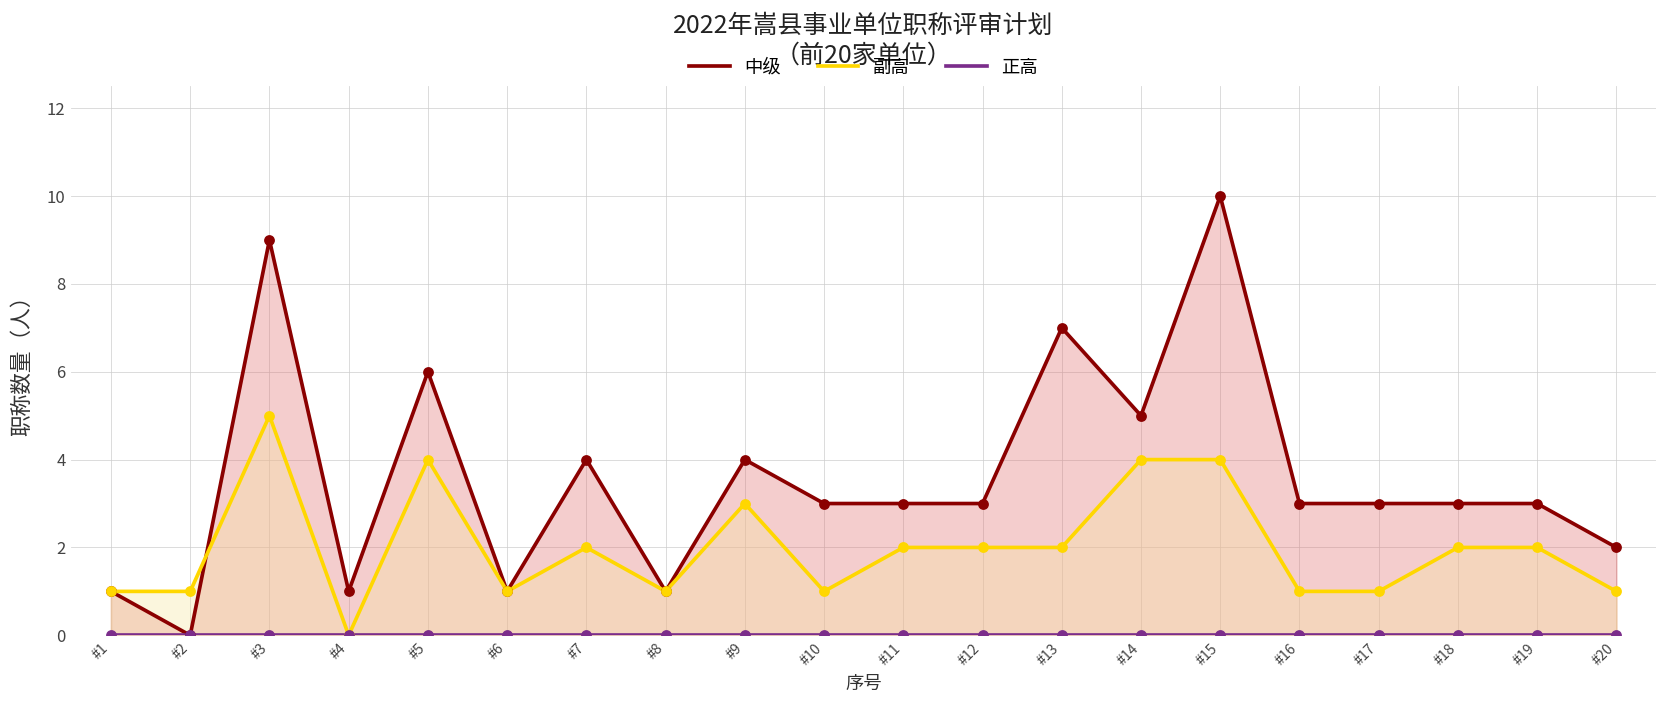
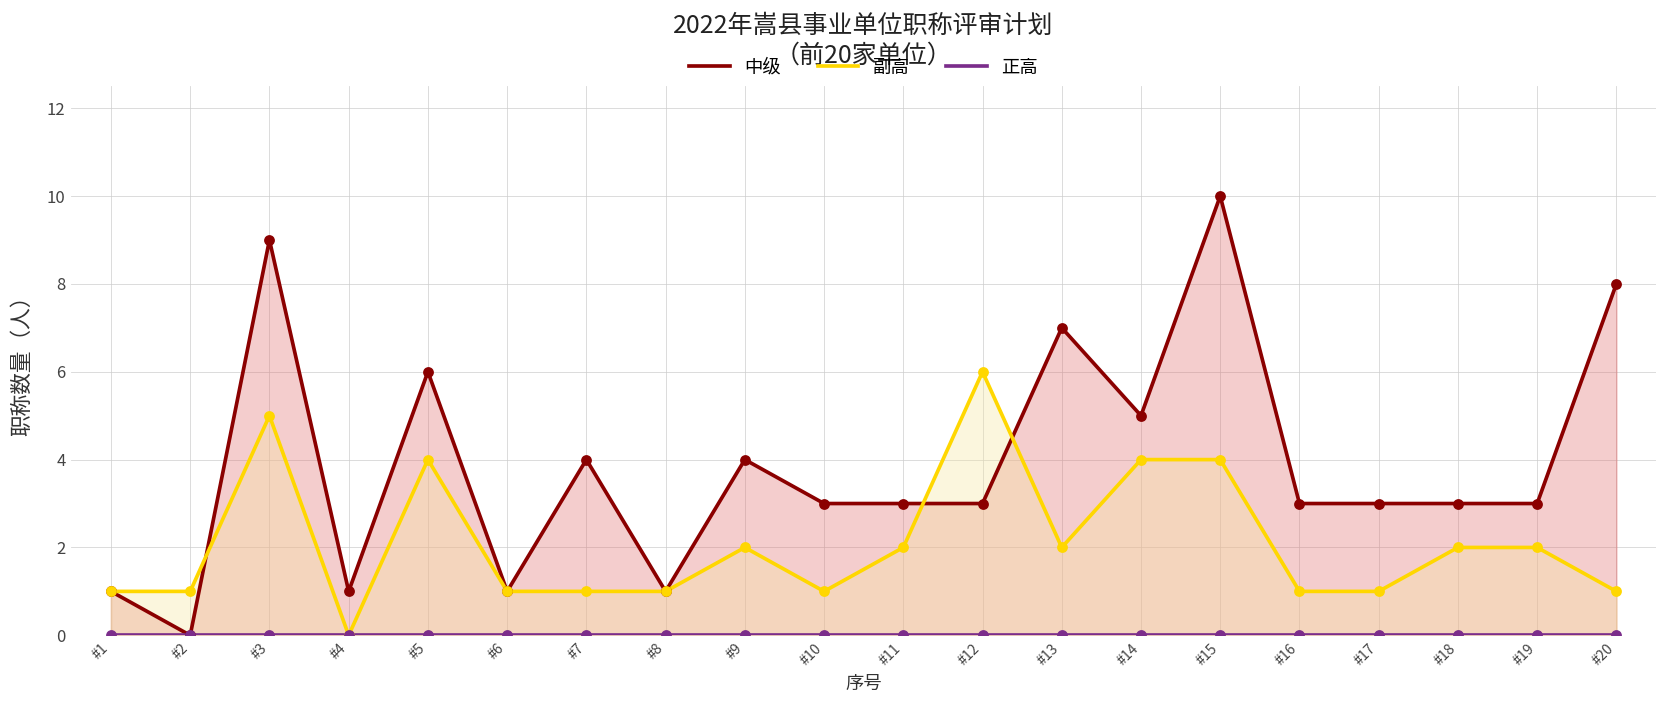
副高, #7: 2 -> 1
副高, #9: 3 -> 2
副高, #12: 2 -> 6
中级, #20: 2 -> 8
